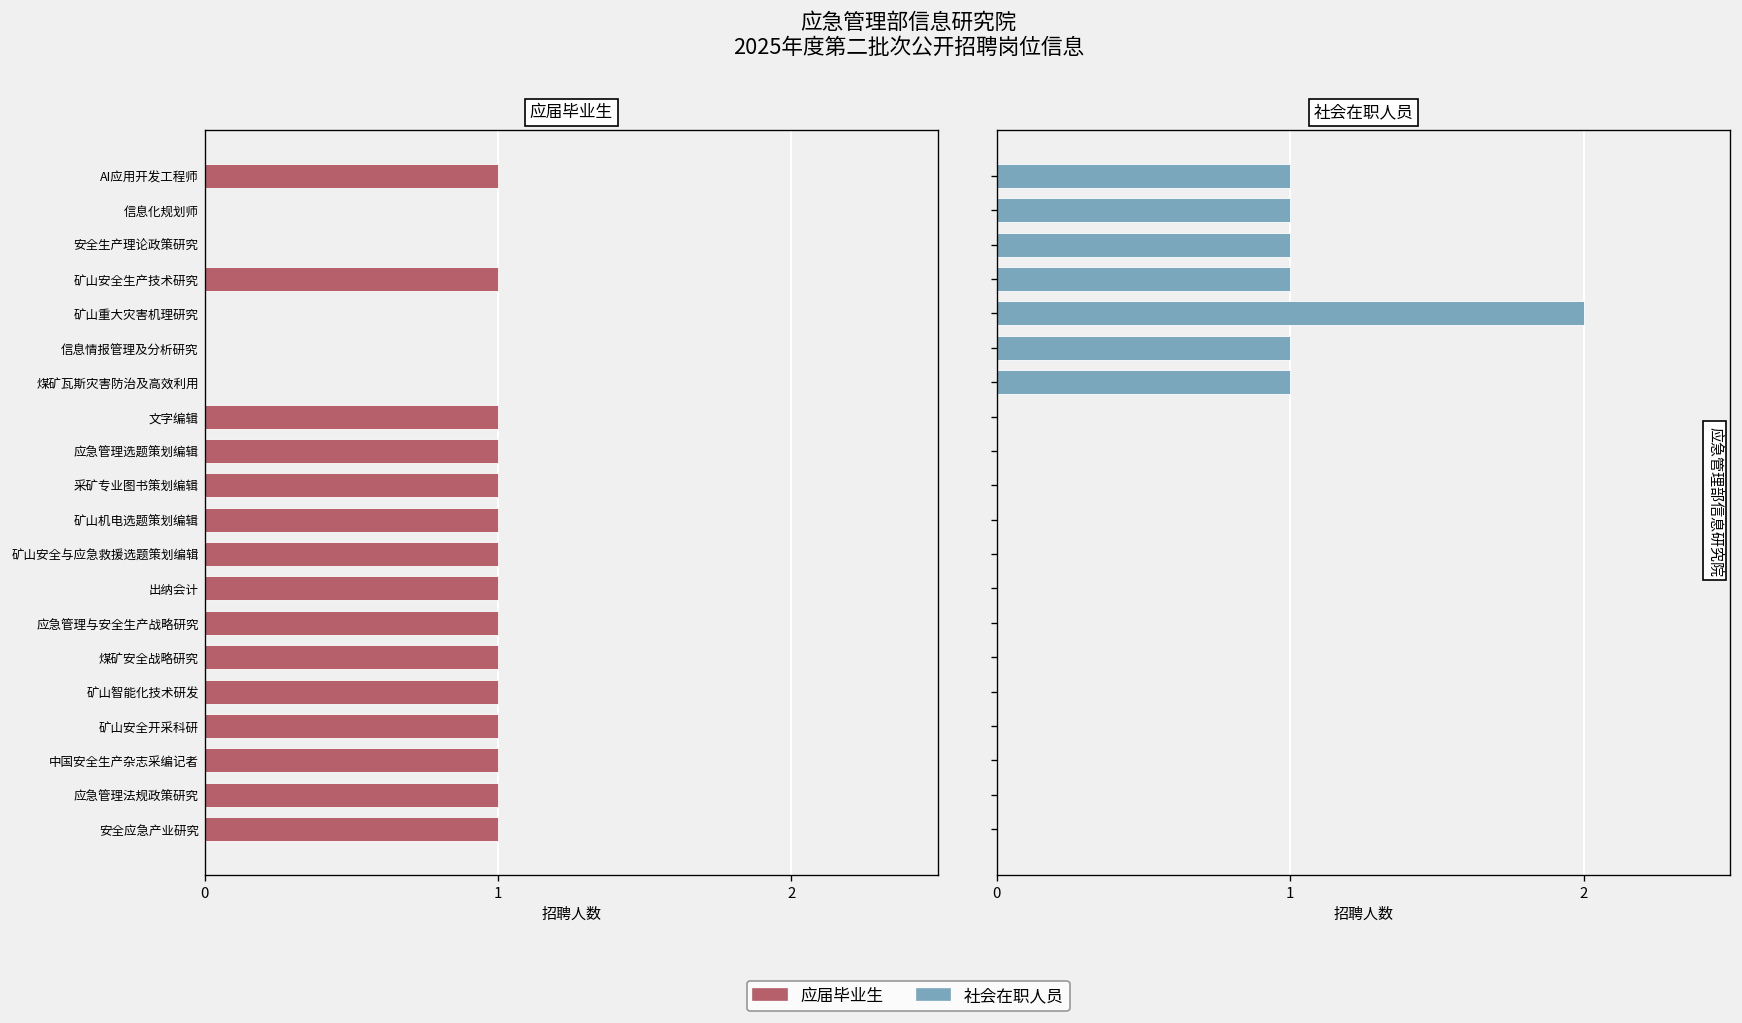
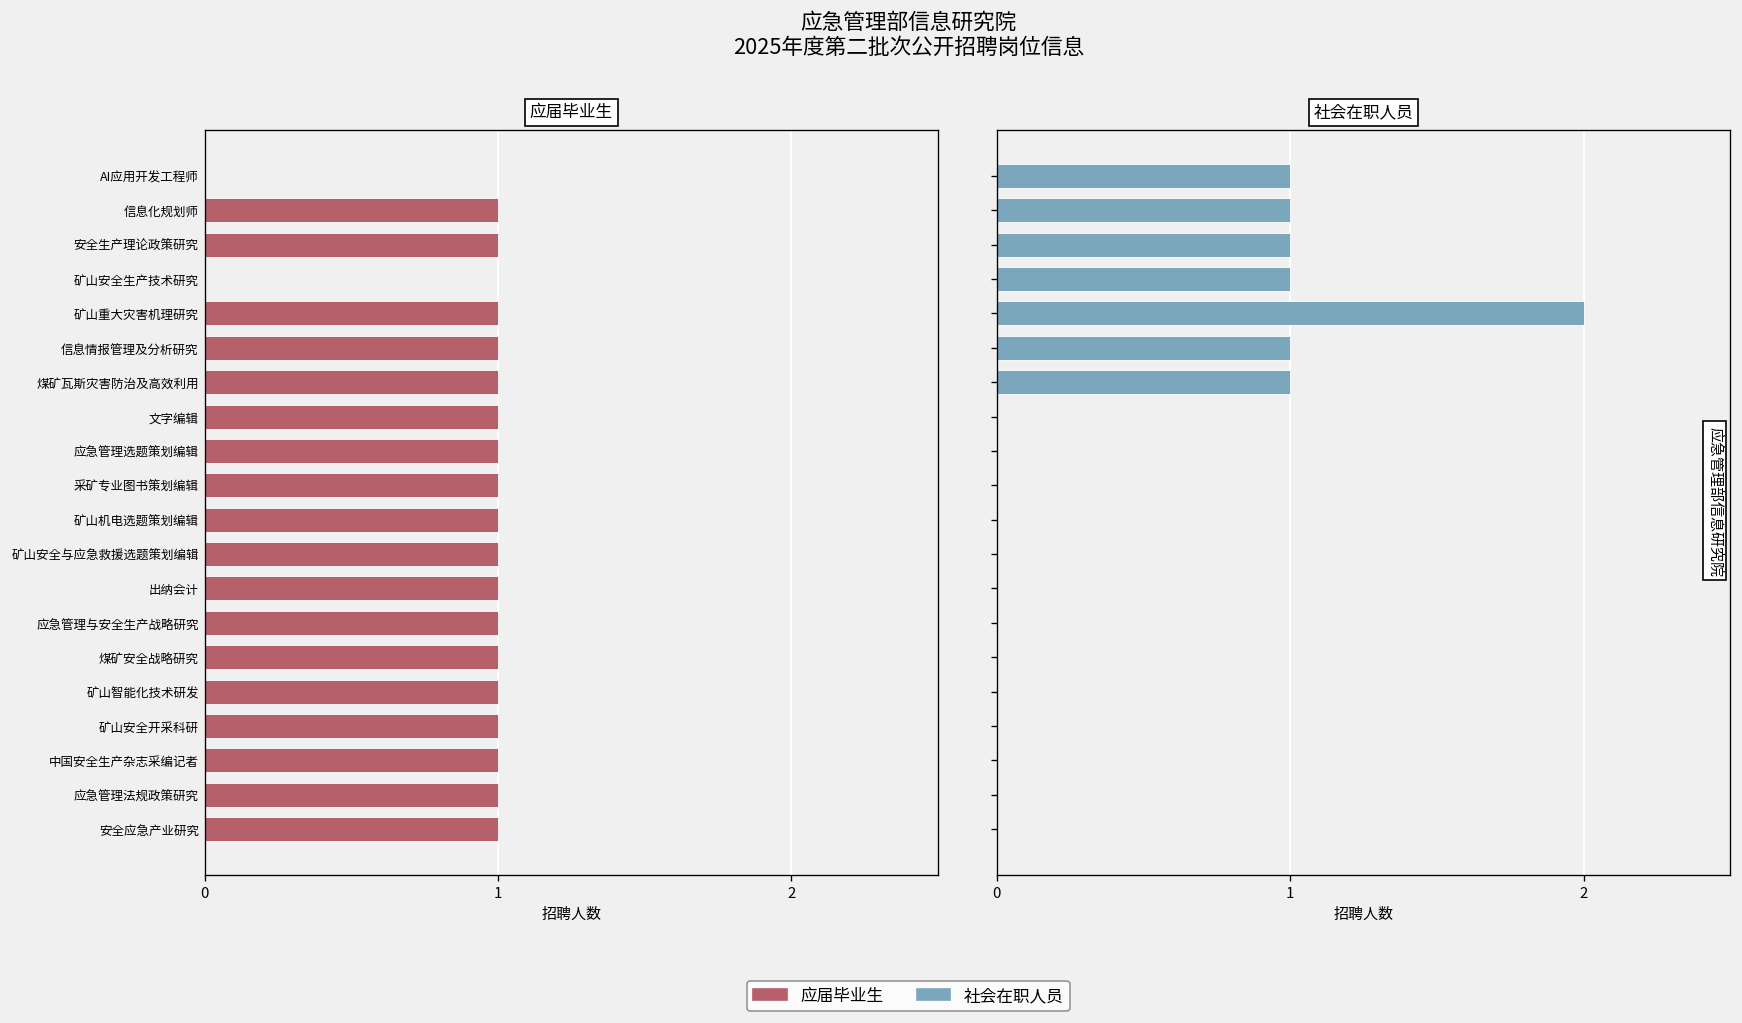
应届毕业生, AI应用开发工程师: 1 -> 0
应届毕业生, 信息化规划师: 0 -> 1
应届毕业生, 安全生产理论政策研究: 0 -> 1
应届毕业生, 矿山安全生产技术研究: 1 -> 0
应届毕业生, 矿山重大灾害机理研究: 0 -> 1
应届毕业生, 信息情报管理及分析研究: 0 -> 1
应届毕业生, 煤矿瓦斯灾害防治及高效利用: 0 -> 1
